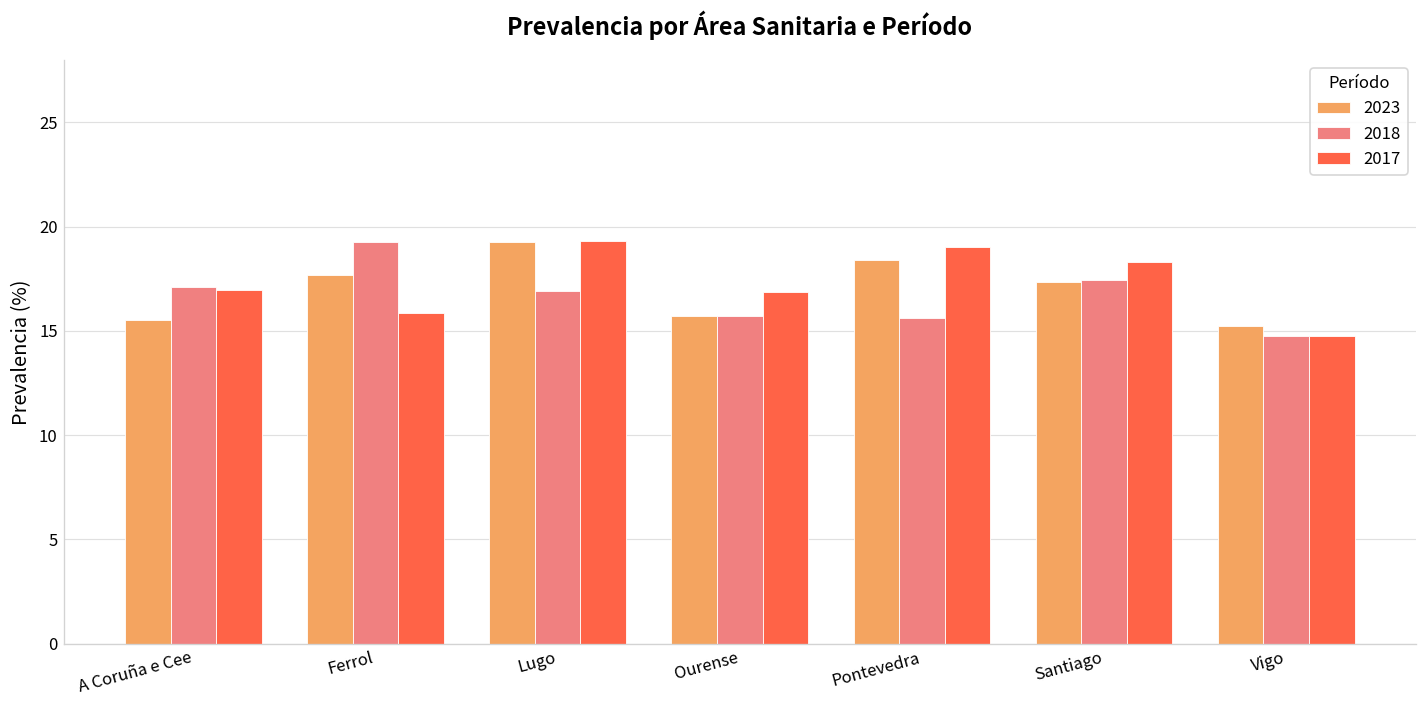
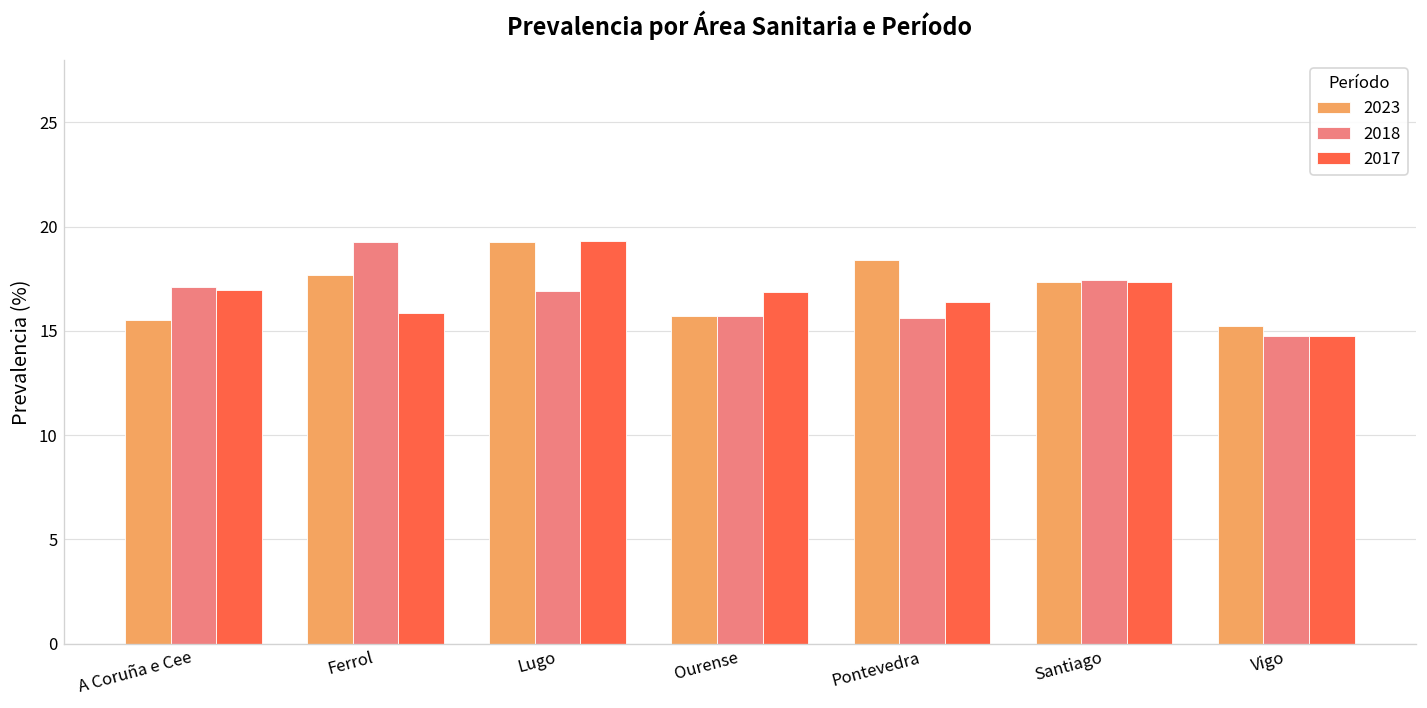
2017, Pontevedra: 19.0 -> 16.4
2017, Santiago: 18.3 -> 17.3
